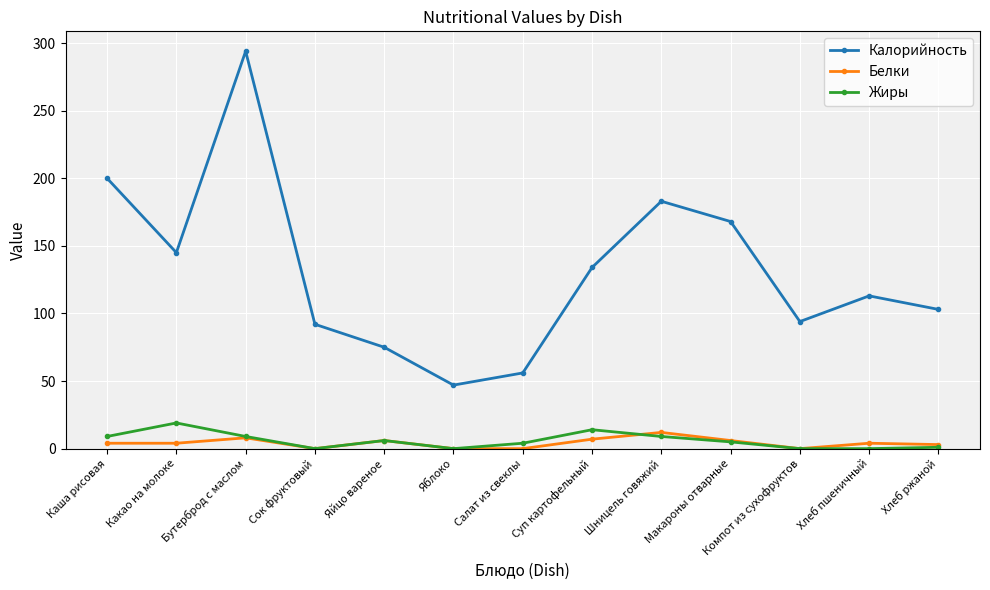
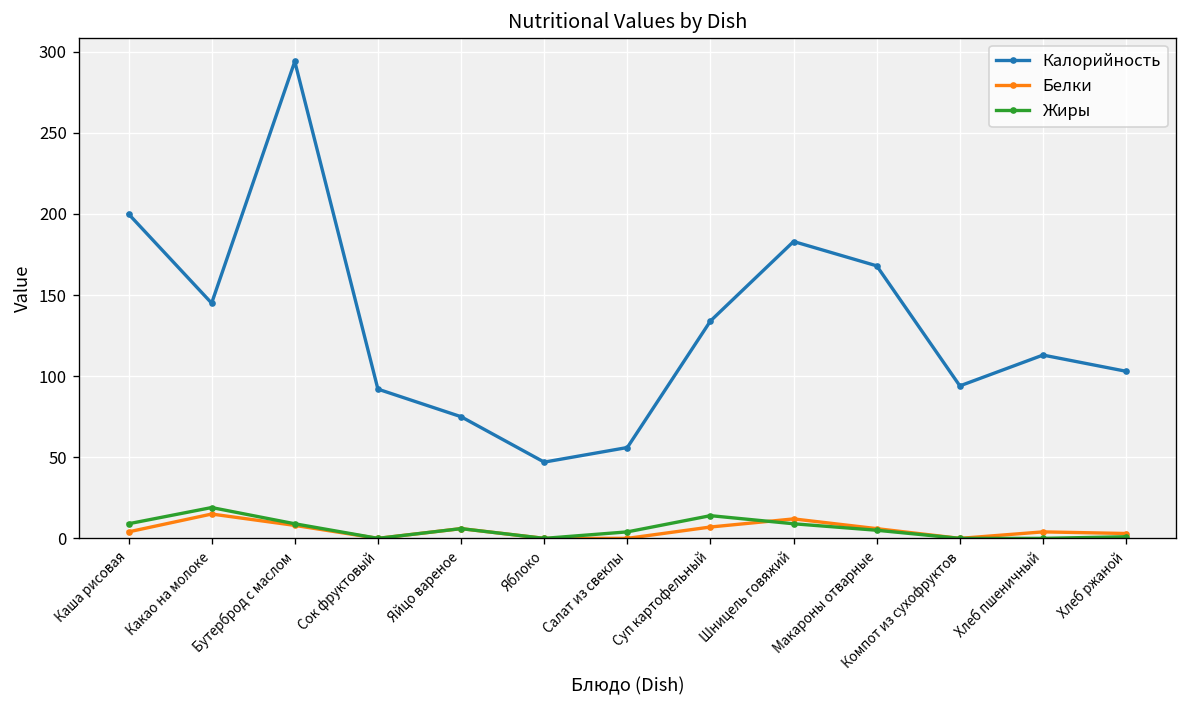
Белки, Какао на молоке: 4 -> 15
